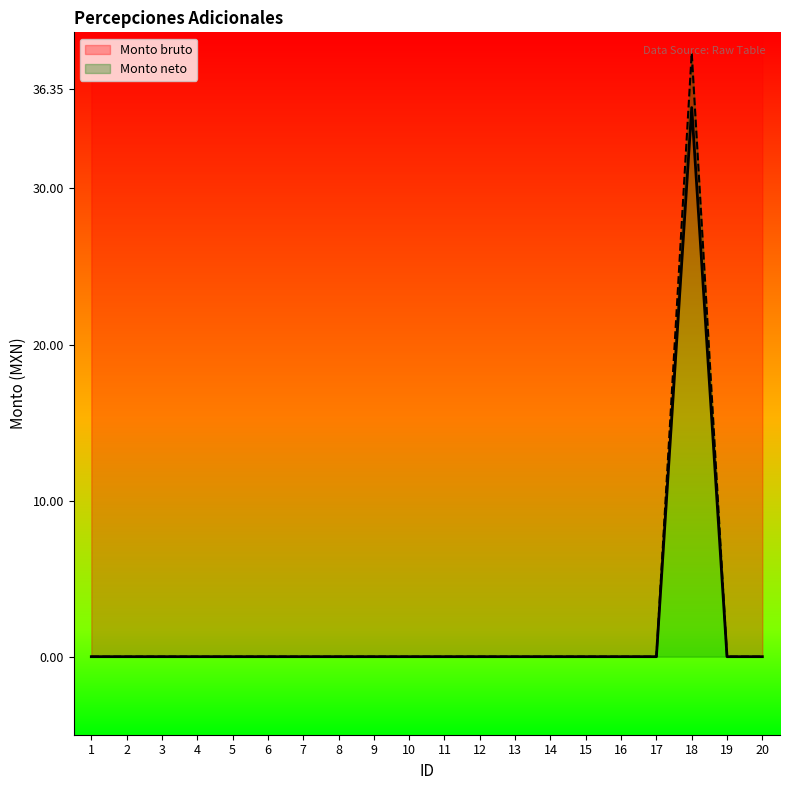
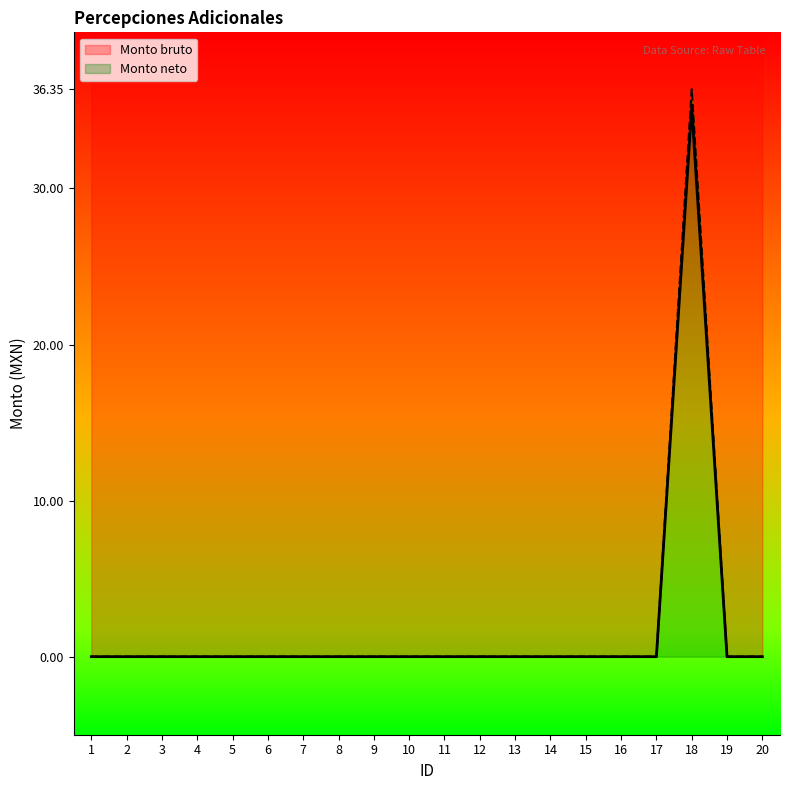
Monto neto, 18: 38.7 -> 36.4
